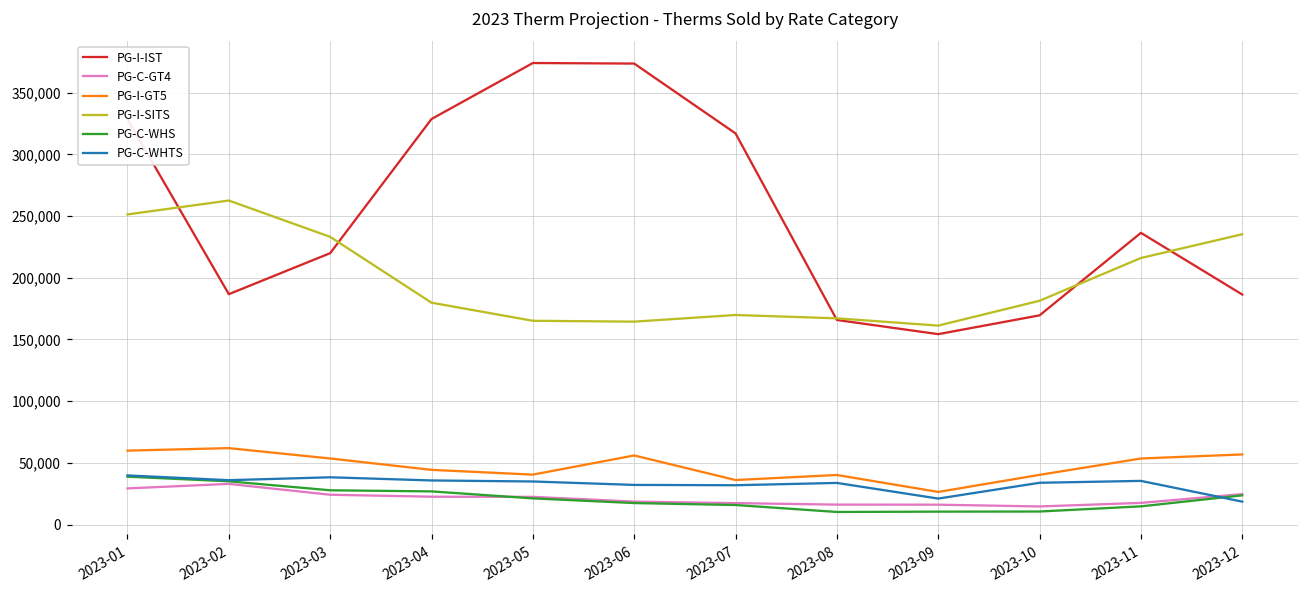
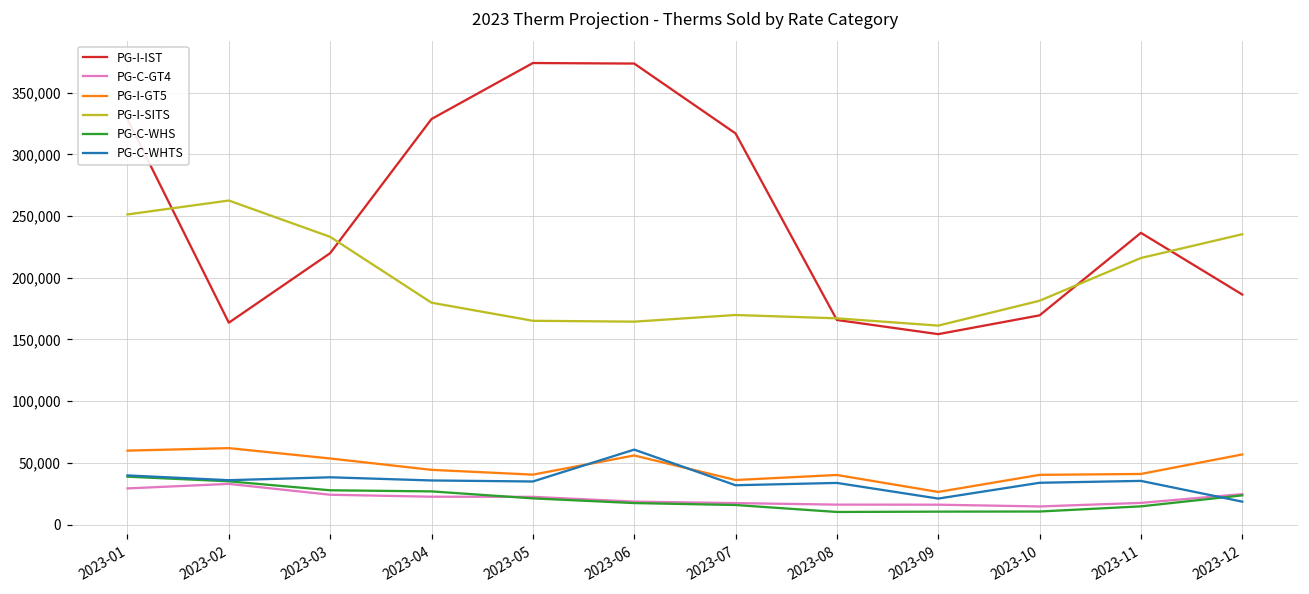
PG-I-IST, 2023-02: 187,000 -> 164,000
PG-C-WHTS, 2023-06: 32,000 -> 61,000
PG-I-GT5, 2023-11: 54,000 -> 41,000
